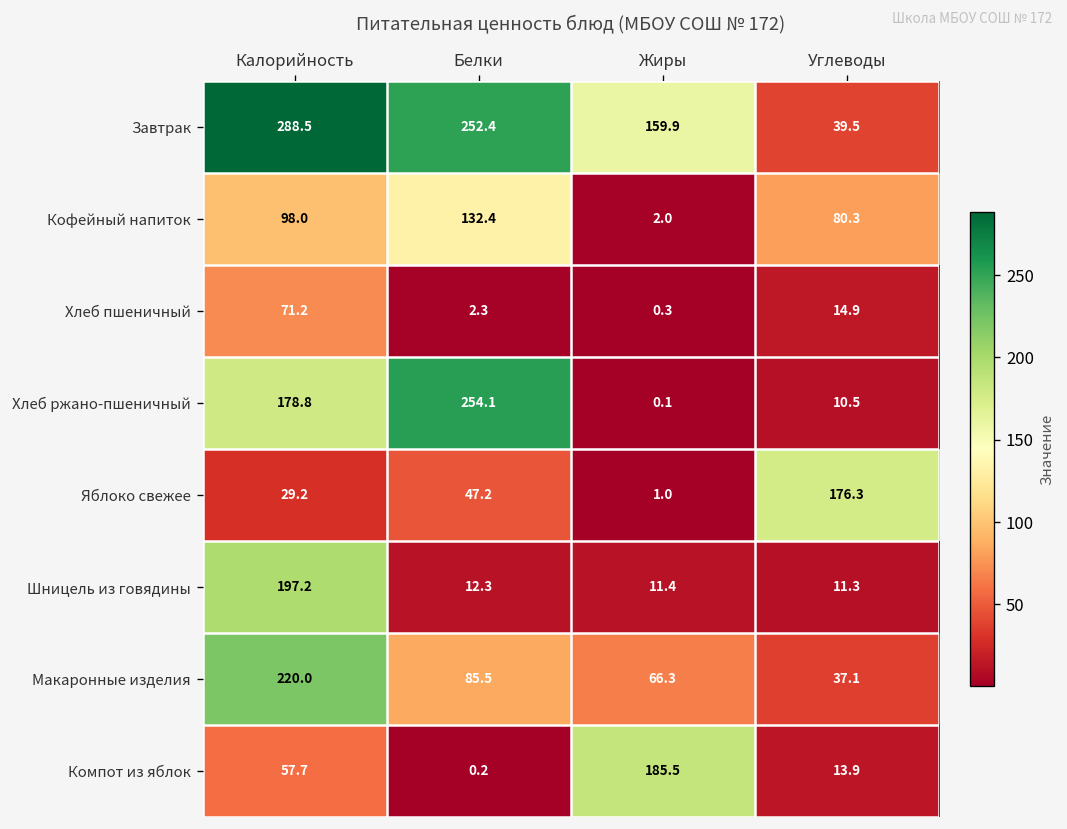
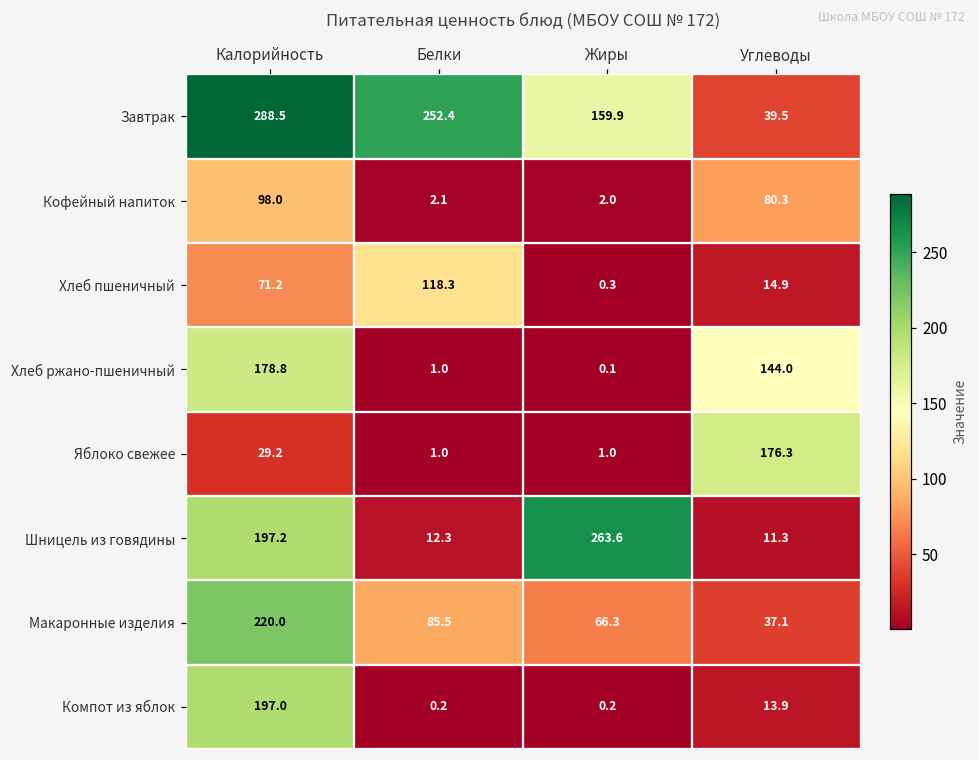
Кофейный напиток, Белки: 132.4 -> 2.1
Хлеб пшеничный, Белки: 2.3 -> 118.3
Хлеб ржано-пшеничный, Белки: 254.1 -> 1.0
Хлеб ржано-пшеничный, Углеводы: 10.5 -> 144.0
Яблоко свежее, Белки: 47.2 -> 1.0
Шницель из говядины, Жиры: 11.4 -> 263.6
Компот из яблок, Калорийность: 57.7 -> 197.0
Компот из яблок, Жиры: 185.5 -> 0.2
